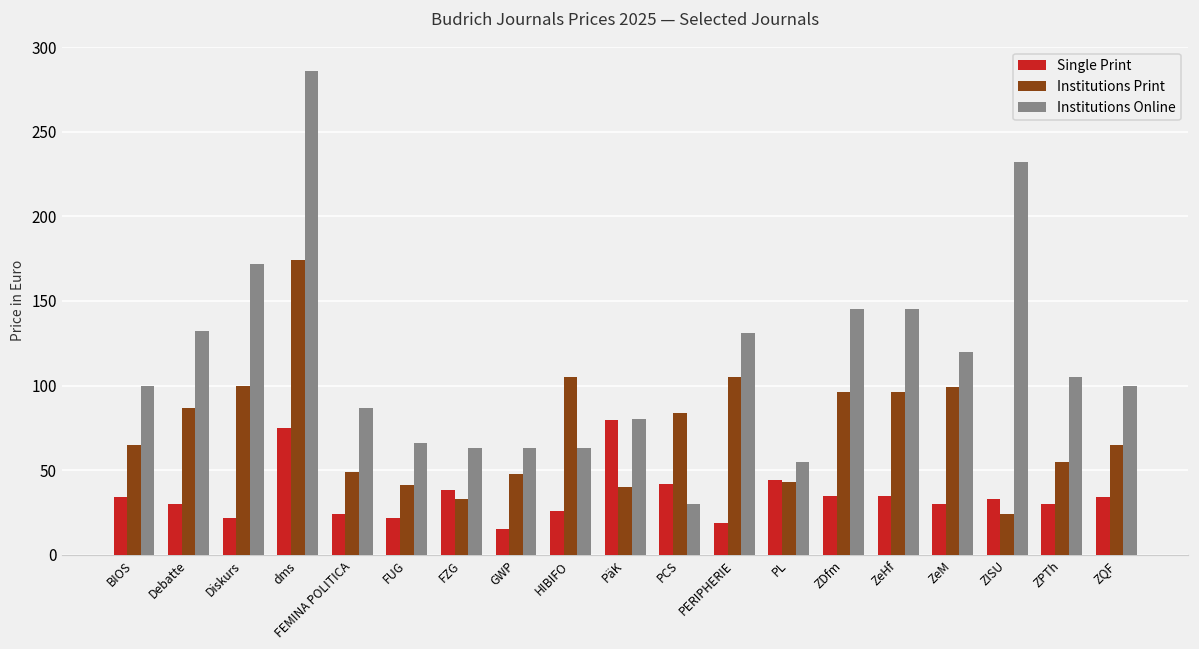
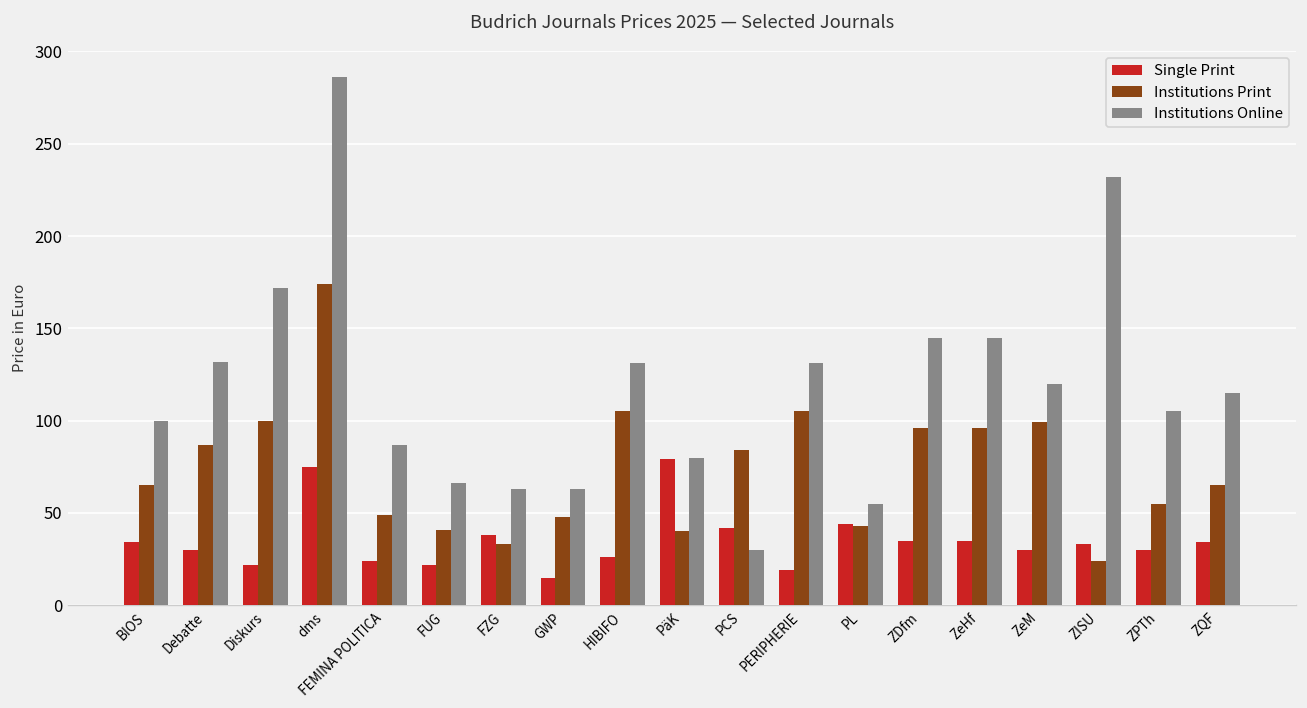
Institutions Online, HIBIFO: 63 -> 131
Institutions Online, ZQF: 100 -> 115
